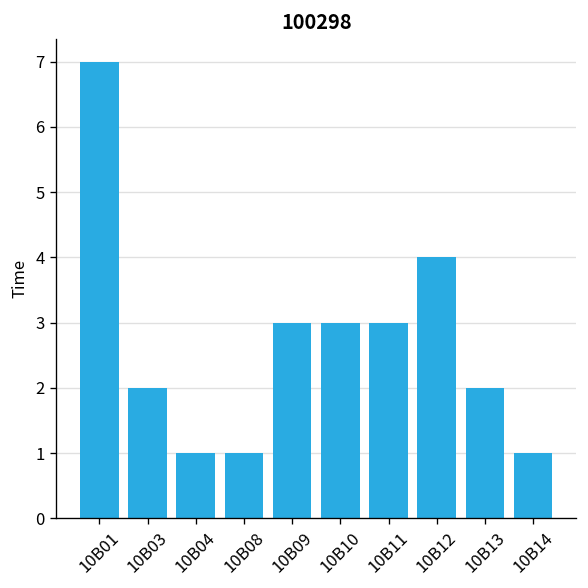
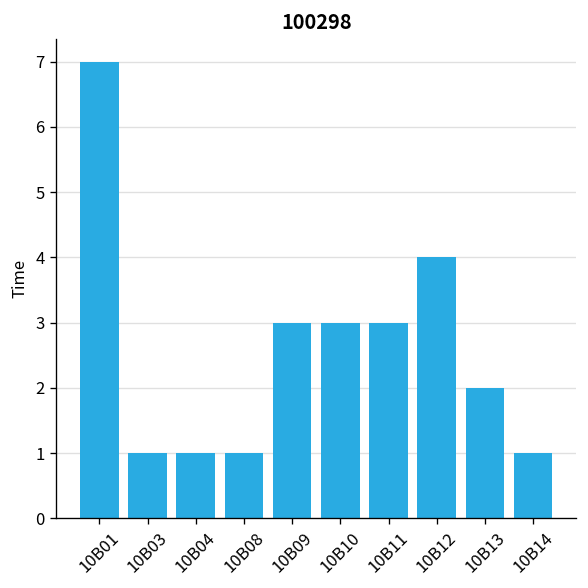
10B03: 2 -> 1
